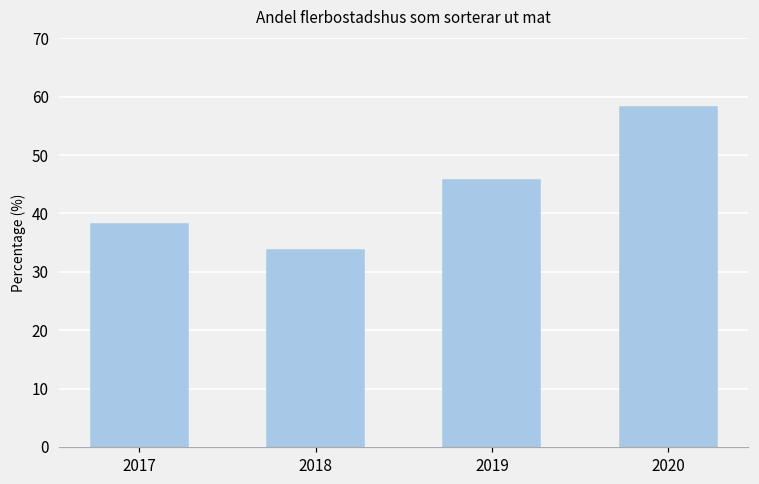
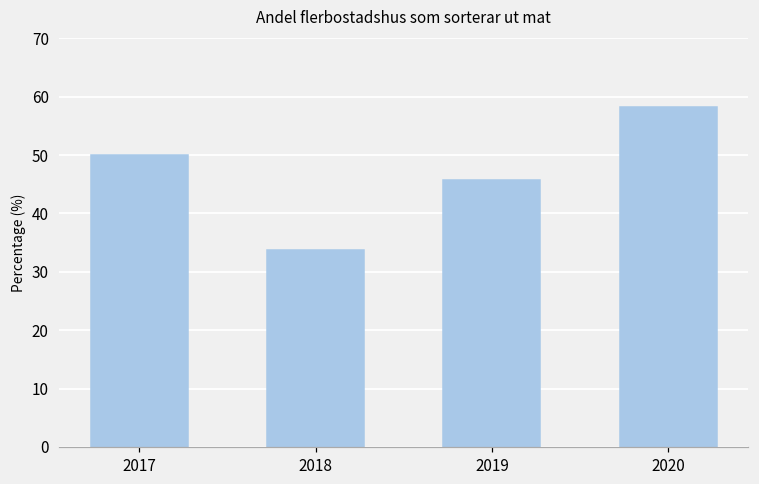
2017: 38 -> 50
